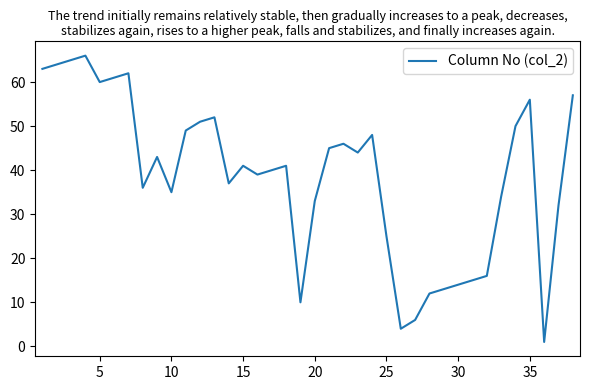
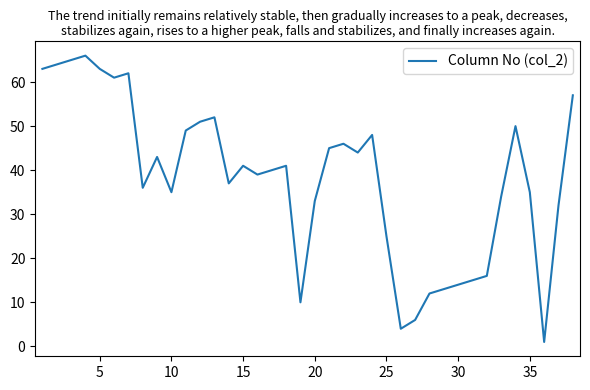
5: 60 -> 63
35: 56 -> 35
